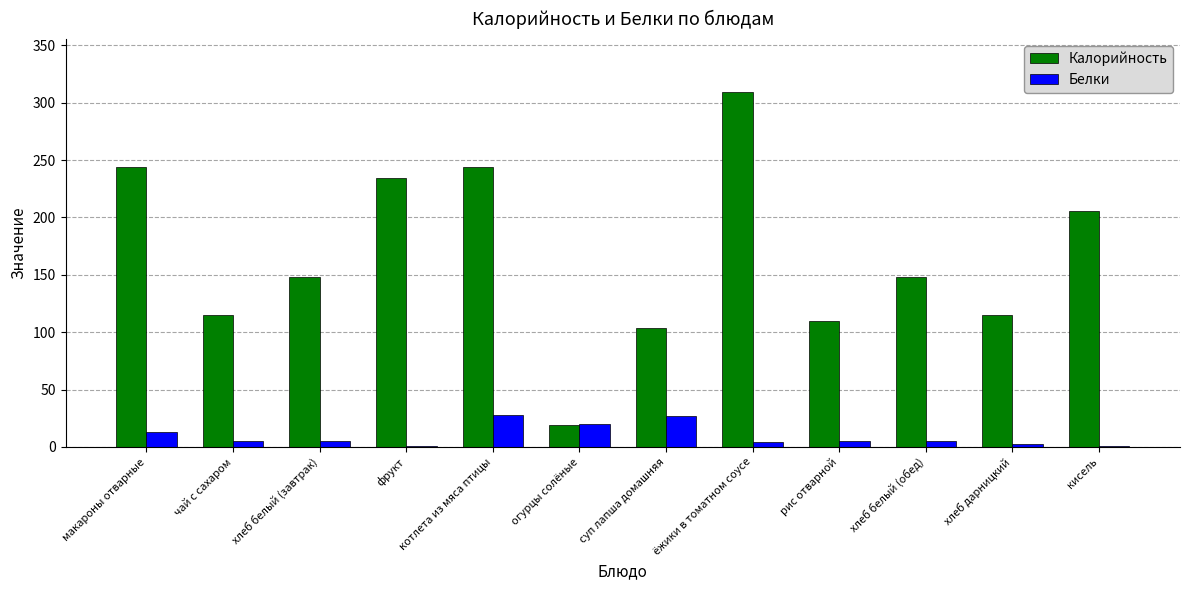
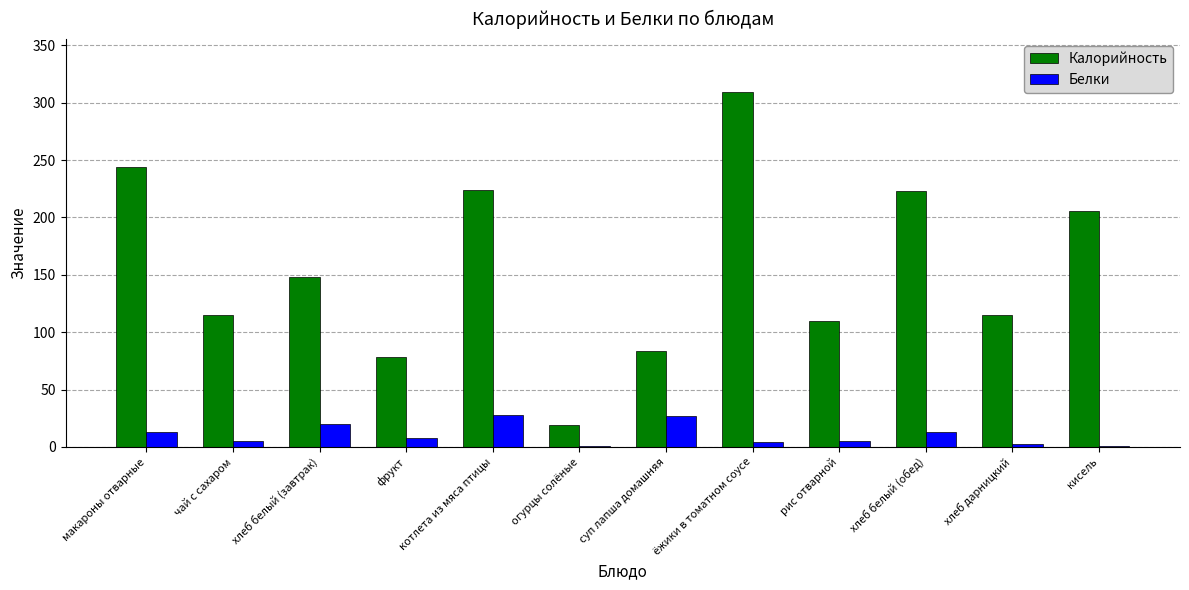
Белки, хлеб белый (завтрак): 5 -> 20
Калорийность, фрукт: 234 -> 78
Белки, фрукт: 1 -> 8
Калорийность, котлета из мяса птицы: 244 -> 224
Белки, огурцы солёные: 20 -> 1
Калорийность, суп лапша домашняя: 104 -> 84
Калорийность, хлеб белый (обед): 148 -> 223
Белки, хлеб белый (обед): 5 -> 13
